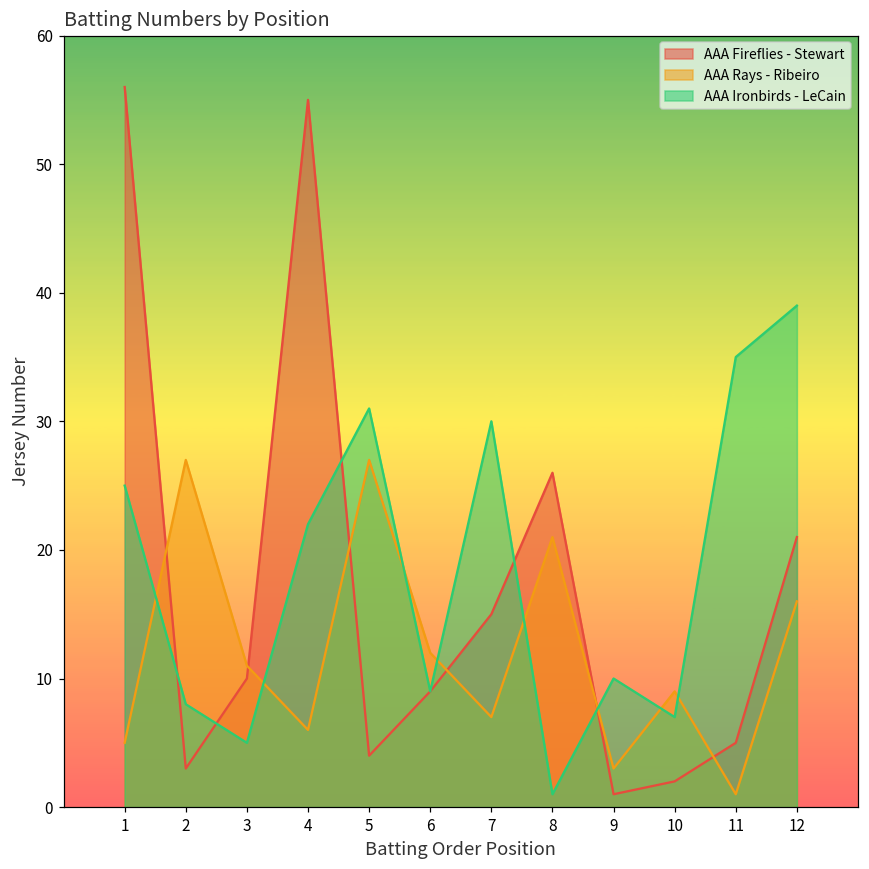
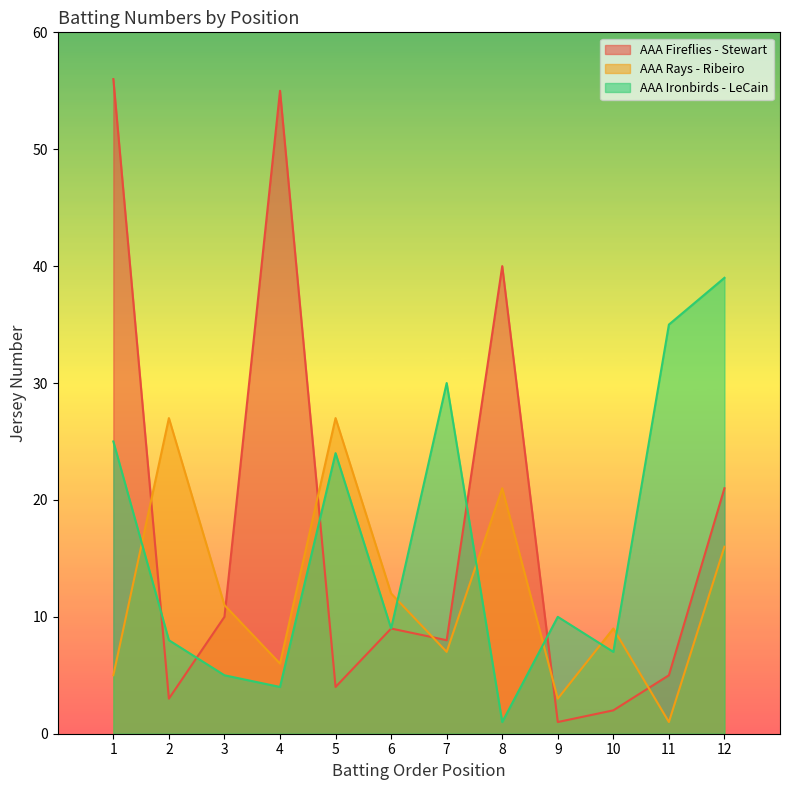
AAA Ironbirds - LeCain, 4: 22 -> 4
AAA Ironbirds - LeCain, 5: 31 -> 24
AAA Fireflies - Stewart, 7: 15 -> 8
AAA Fireflies - Stewart, 8: 26 -> 40
